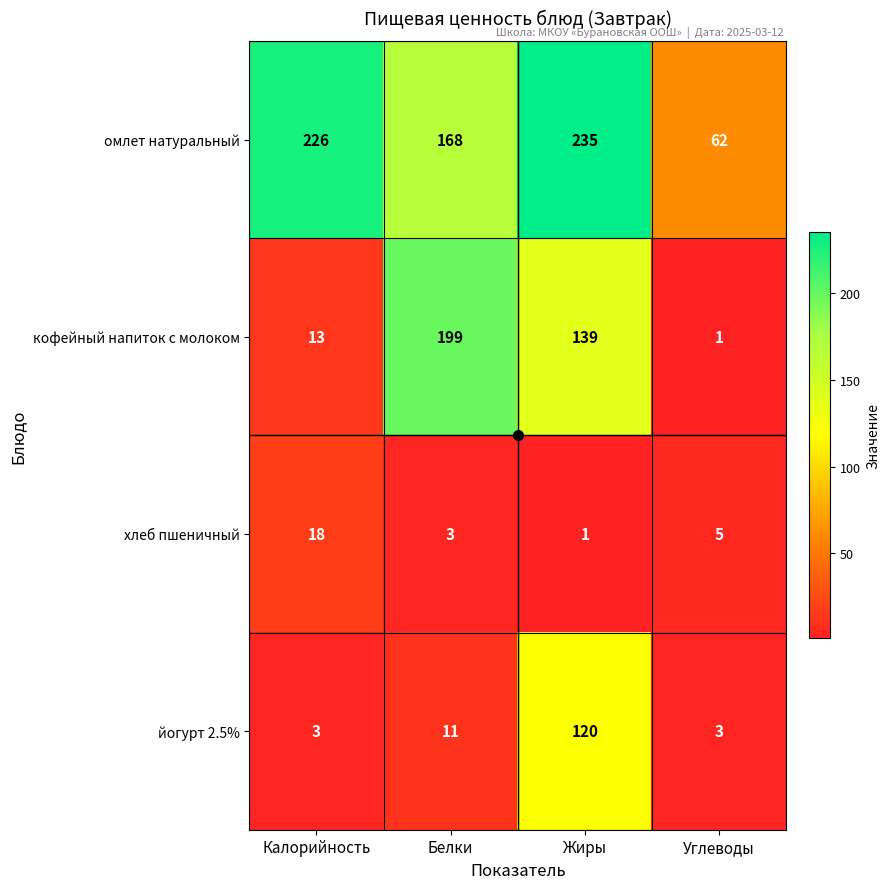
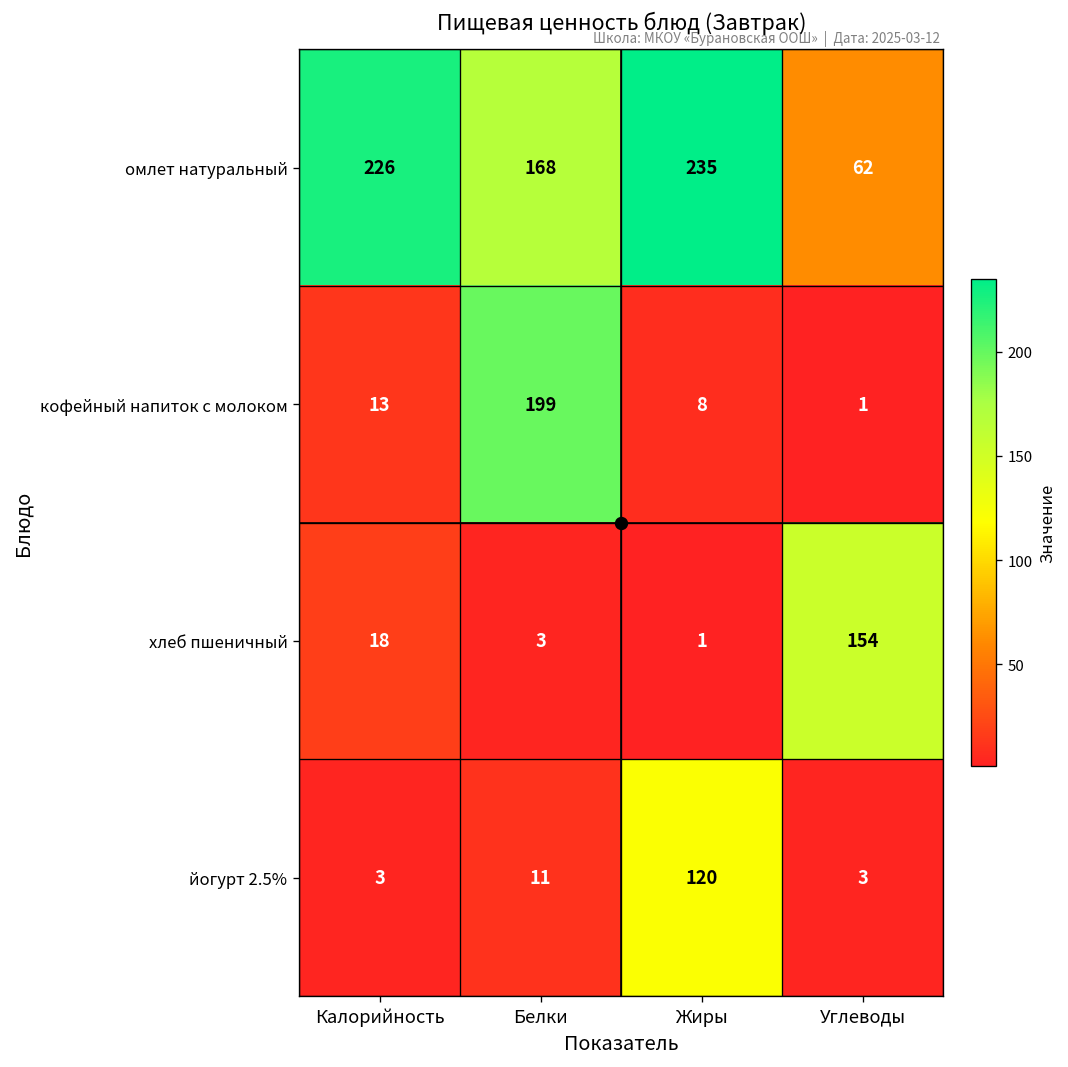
кофейный напиток с молоком, Жиры: 139 -> 8
хлеб пшеничный, Углеводы: 5 -> 154
